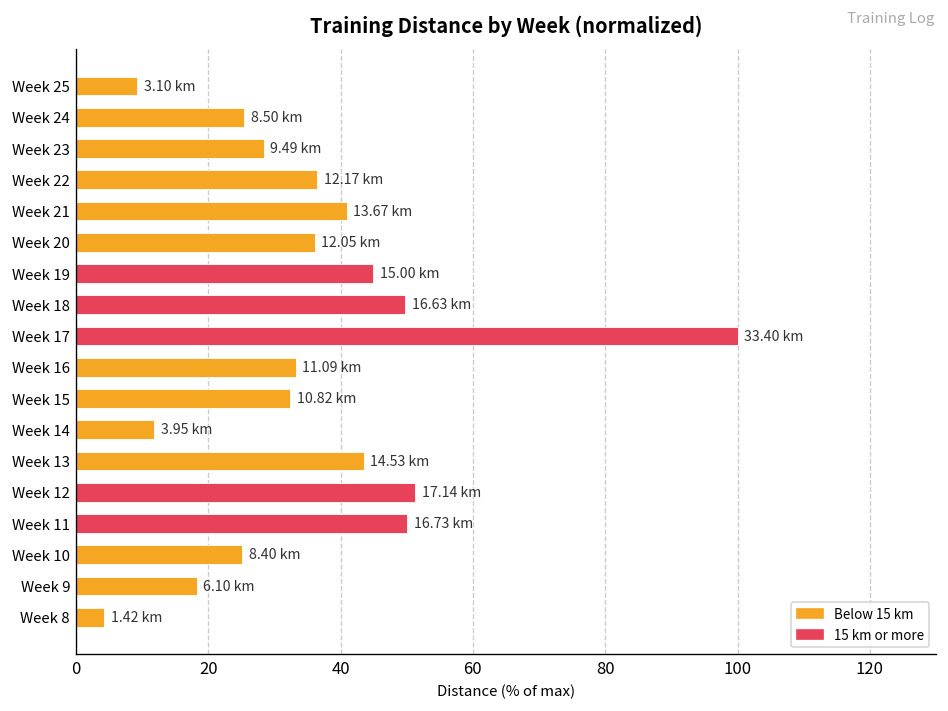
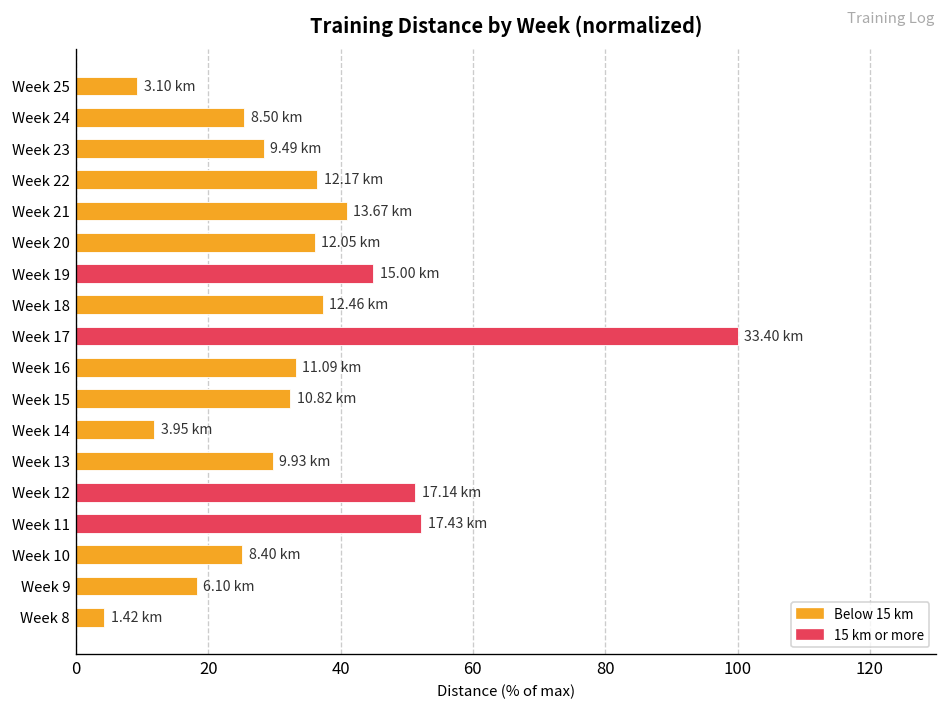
Week 18: 16.63 -> 12.46
Week 13: 14.53 -> 9.93
Week 11: 16.73 -> 17.43
